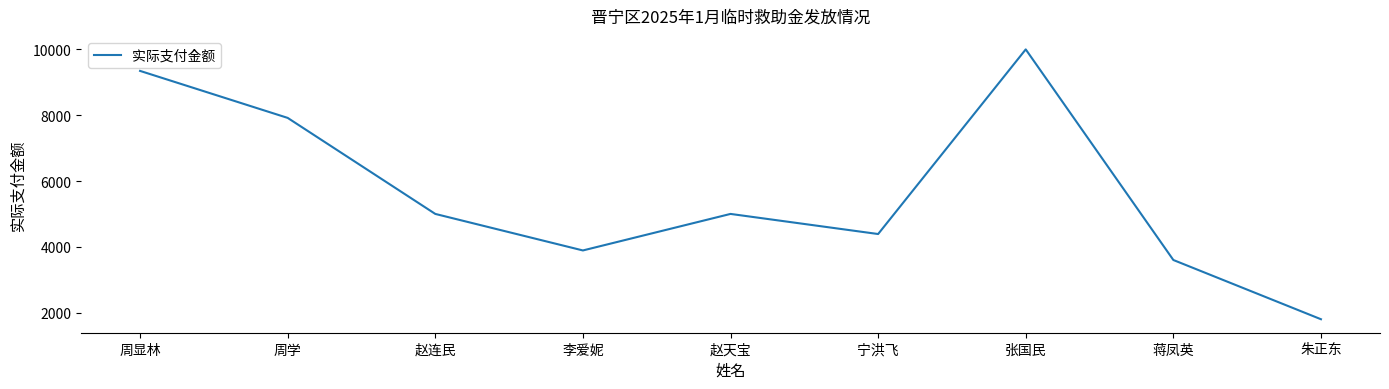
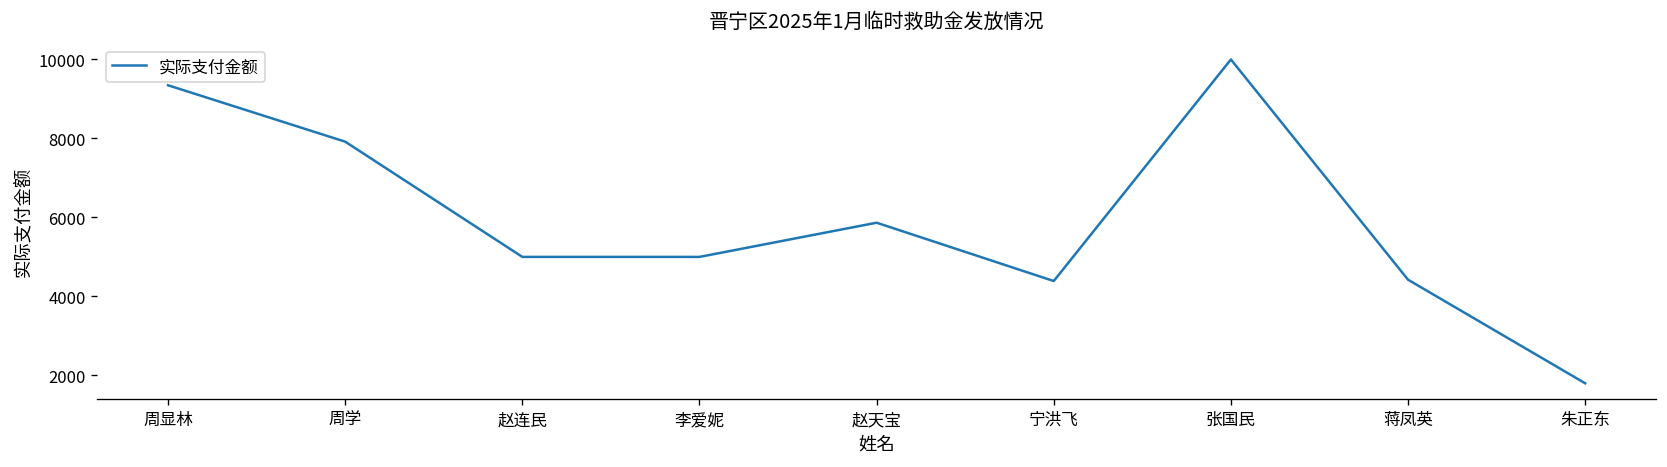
李爱妮: 3900 -> 5000
赵天宝: 5000 -> 5900
蒋凤英: 3600 -> 4400
